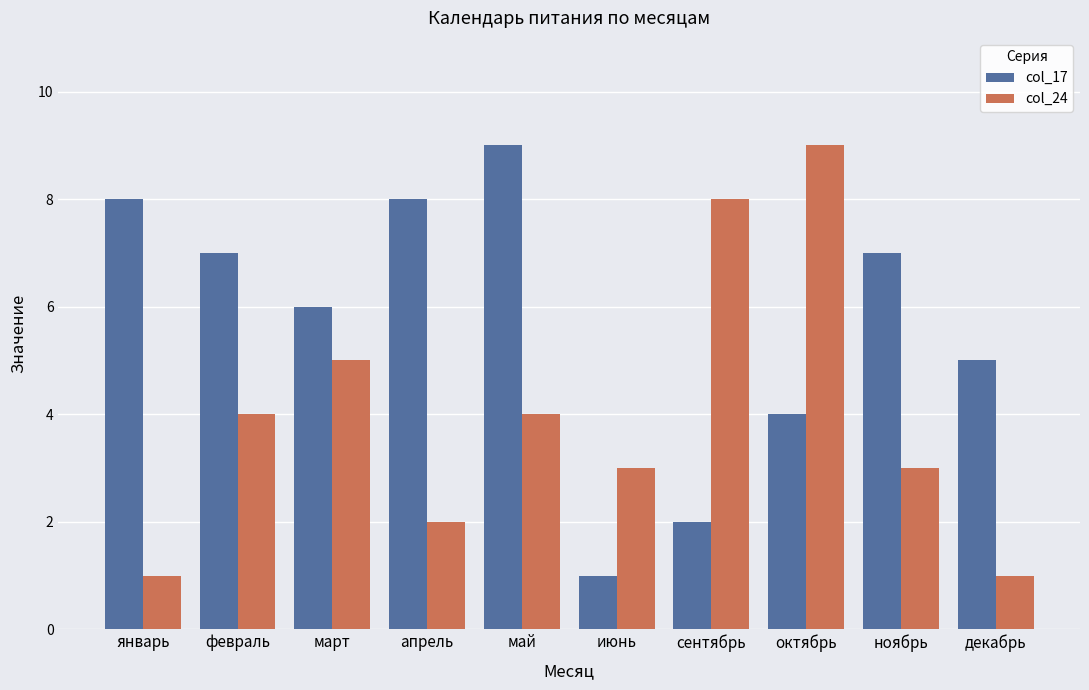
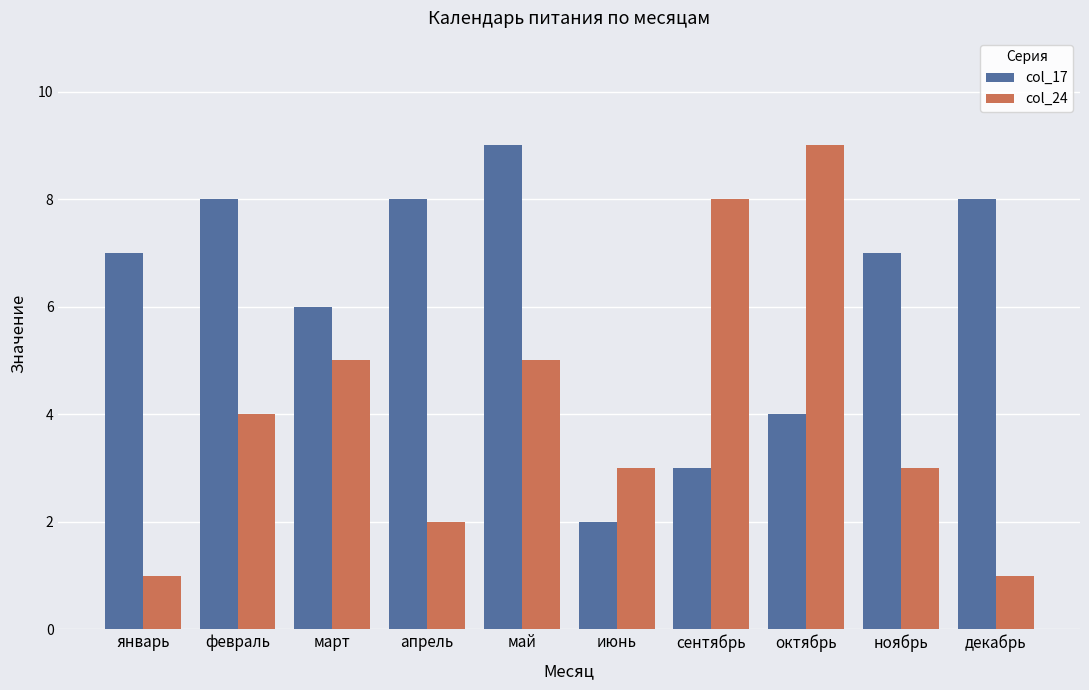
col_17, январь: 8 -> 7
col_17, февраль: 7 -> 8
col_24, май: 4 -> 5
col_17, июнь: 1 -> 2
col_17, сентябрь: 2 -> 3
col_17, декабрь: 5 -> 8
